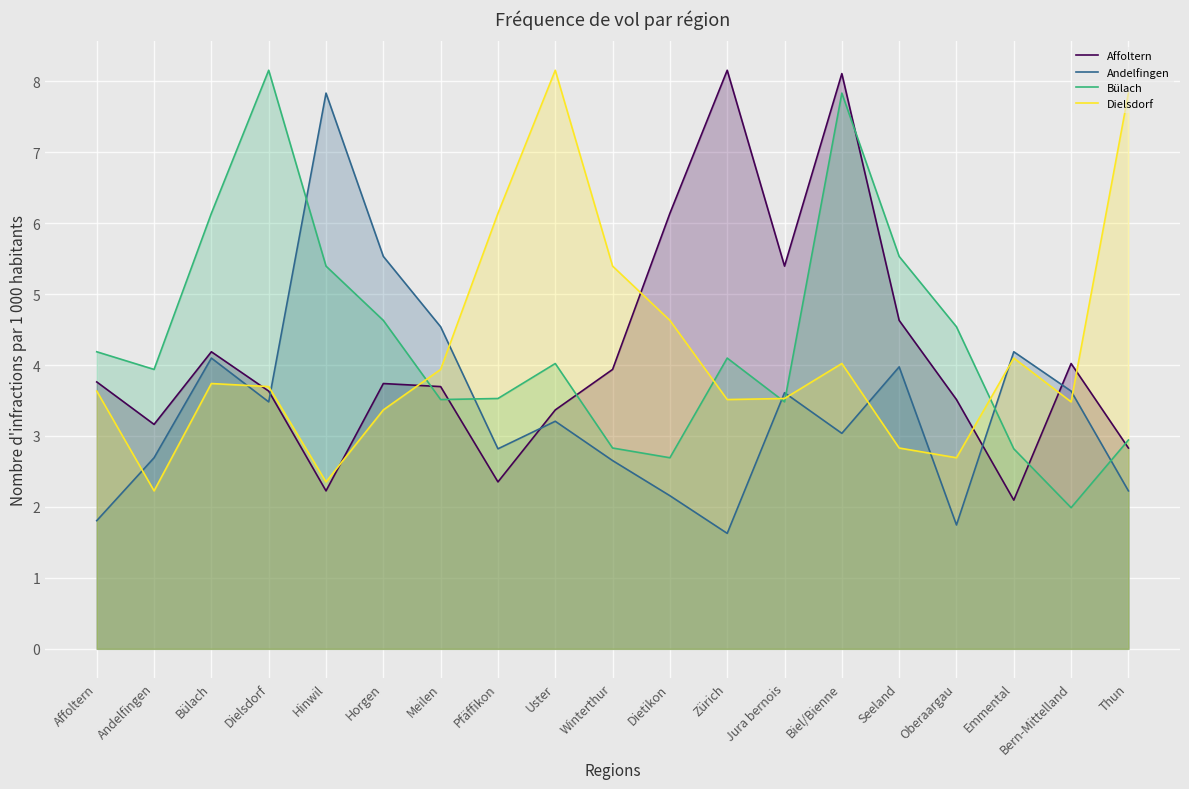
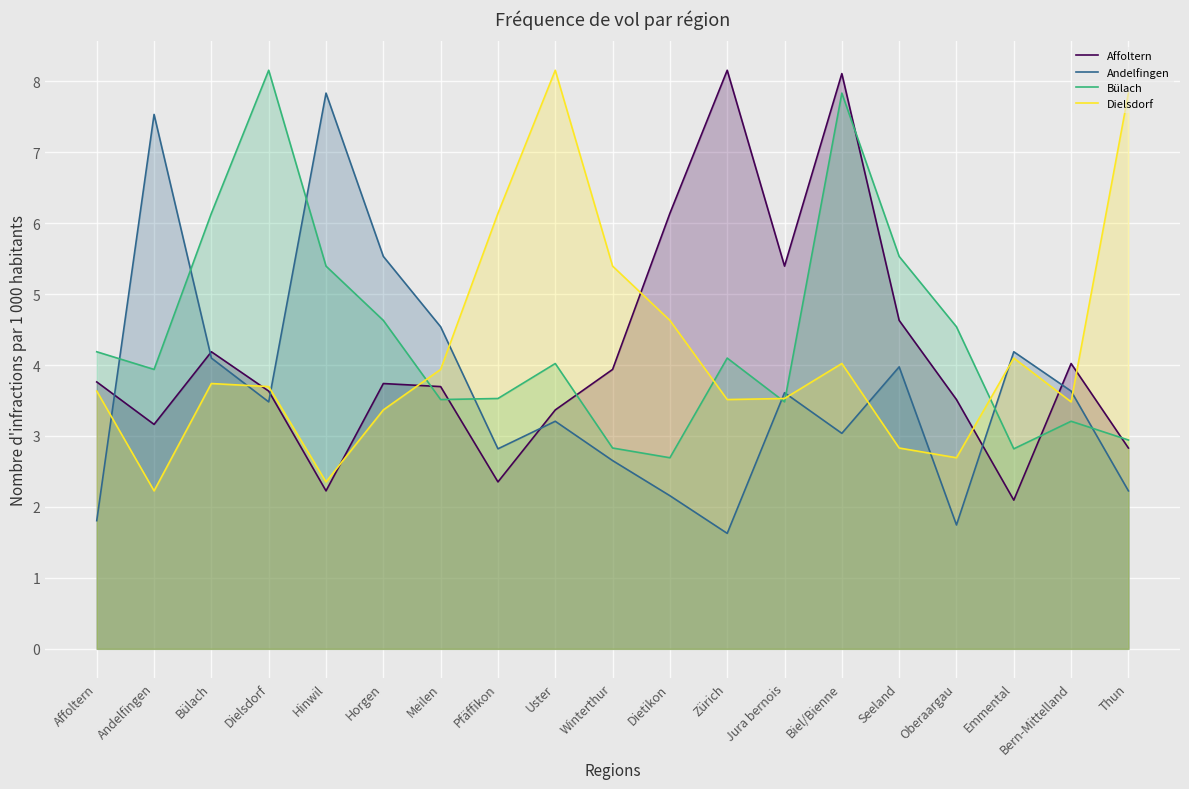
Andelfingen, Andelfingen: 2.7 -> 7.5
Bülach, Bern-Mittelland: 2.0 -> 3.2
